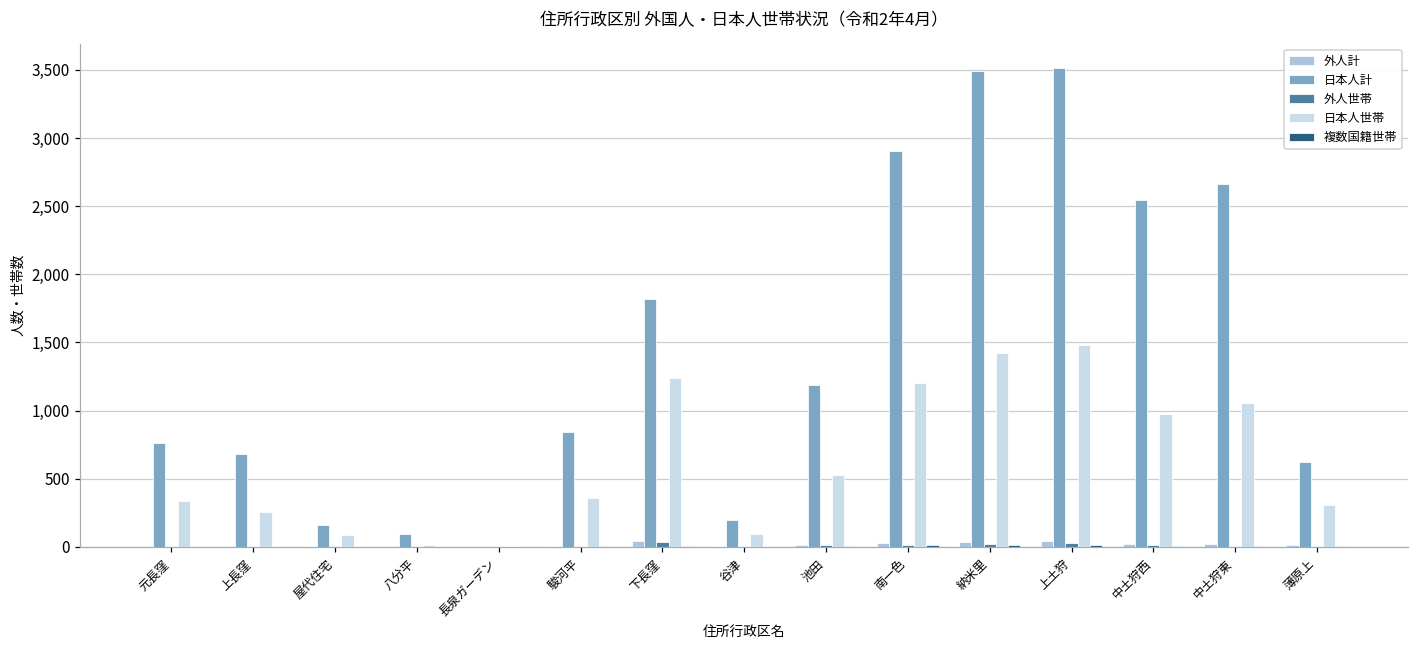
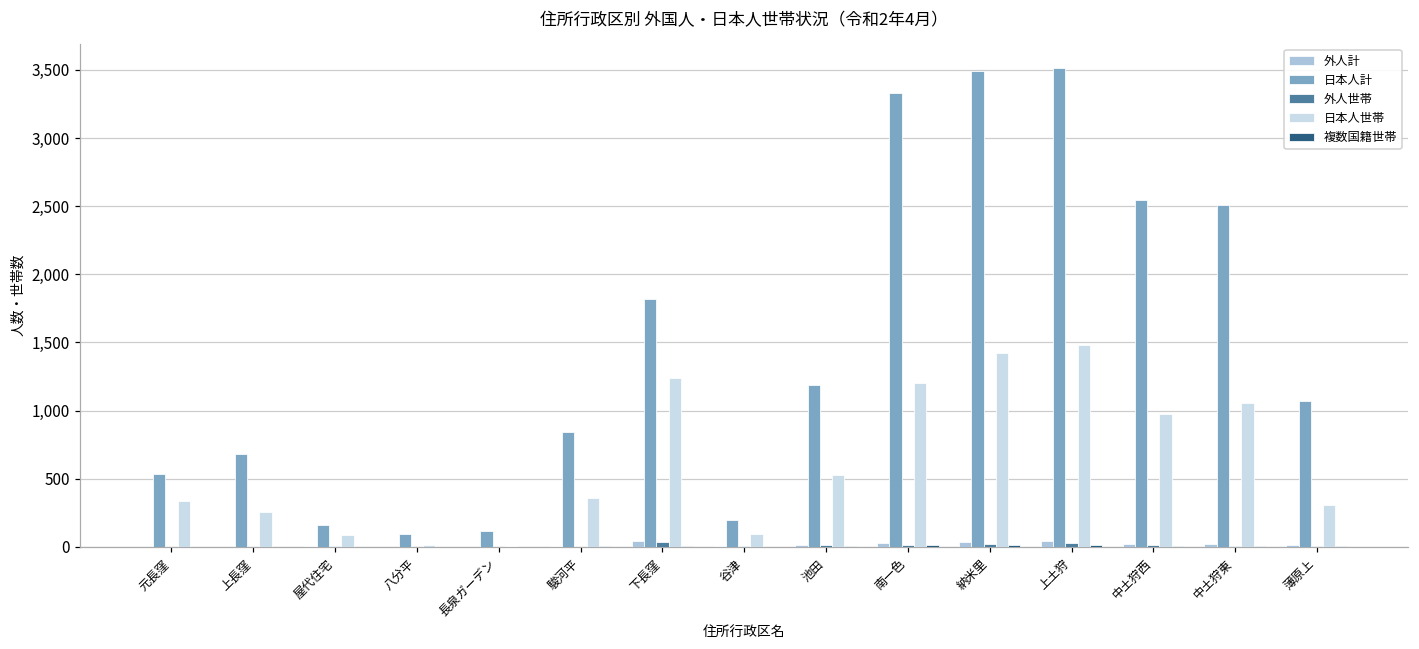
日本人計, 元長窪: 760 -> 540
日本人計, 長泉ガーデン: 10 -> 120
日本人計, 南一色: 2,900 -> 3,330
日本人計, 中土狩東: 2,670 -> 2,510
日本人計, 薄原上: 620 -> 1,070
